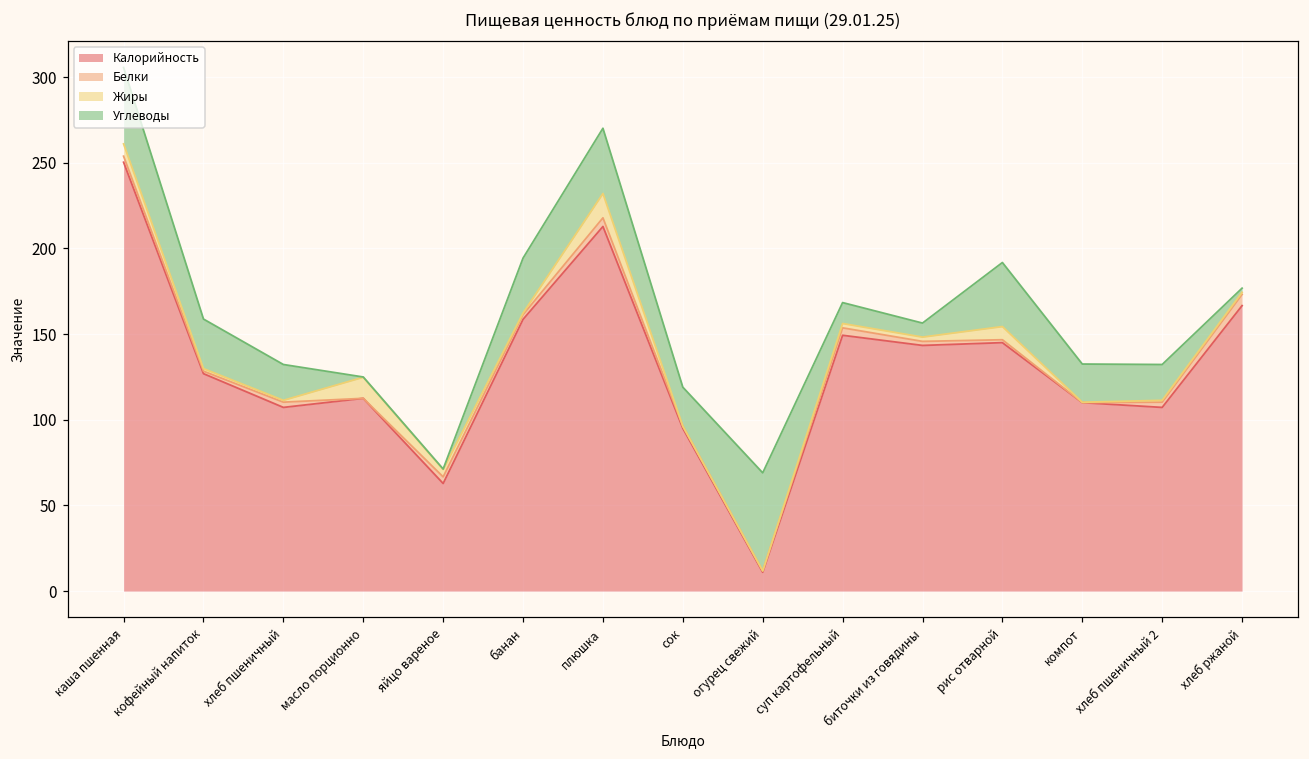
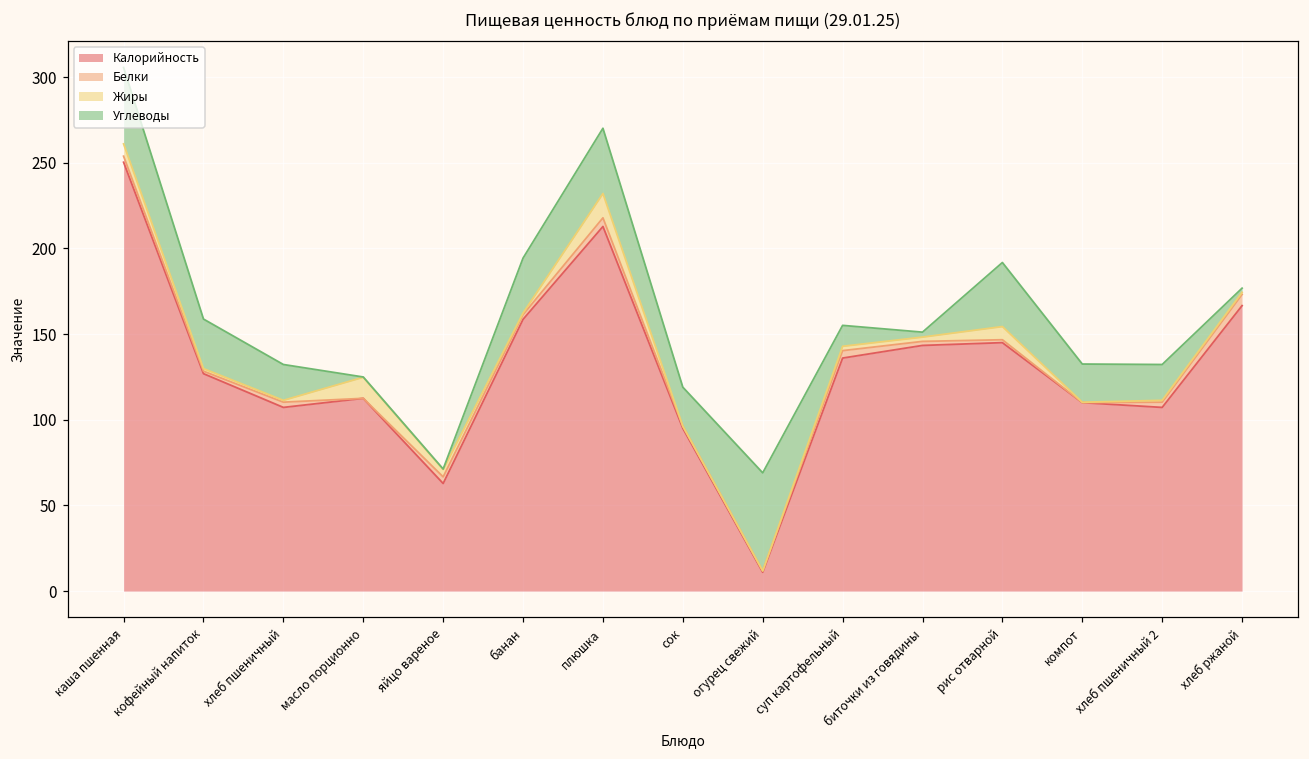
Калорийность, суп картофельный: 149 -> 136
Углеводы, биточки из говядины: 8 -> 3
